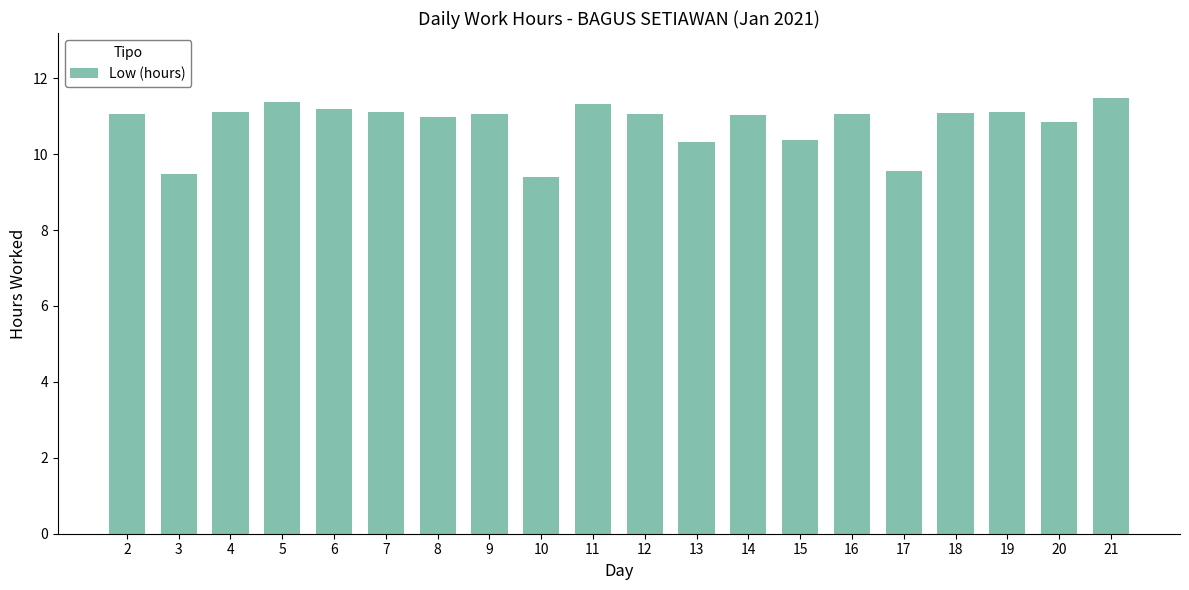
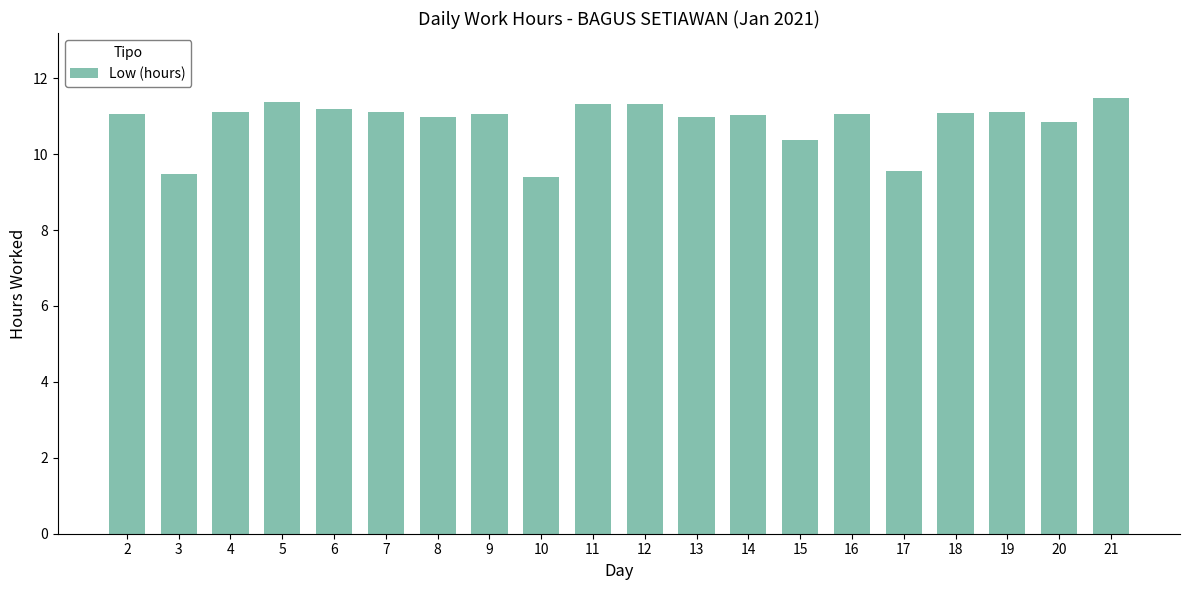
12: 11.1 -> 11.3
13: 10.3 -> 11.0
